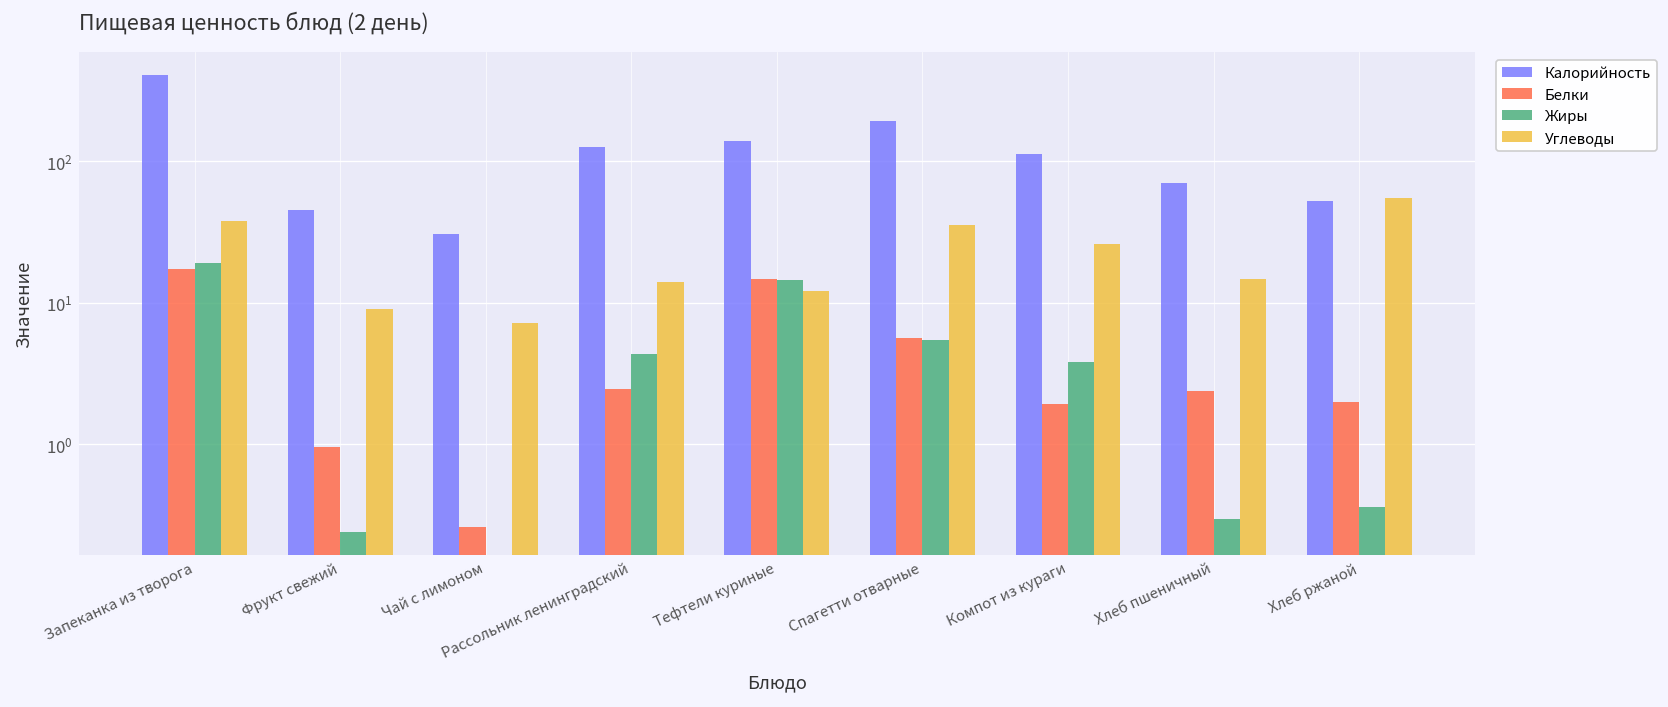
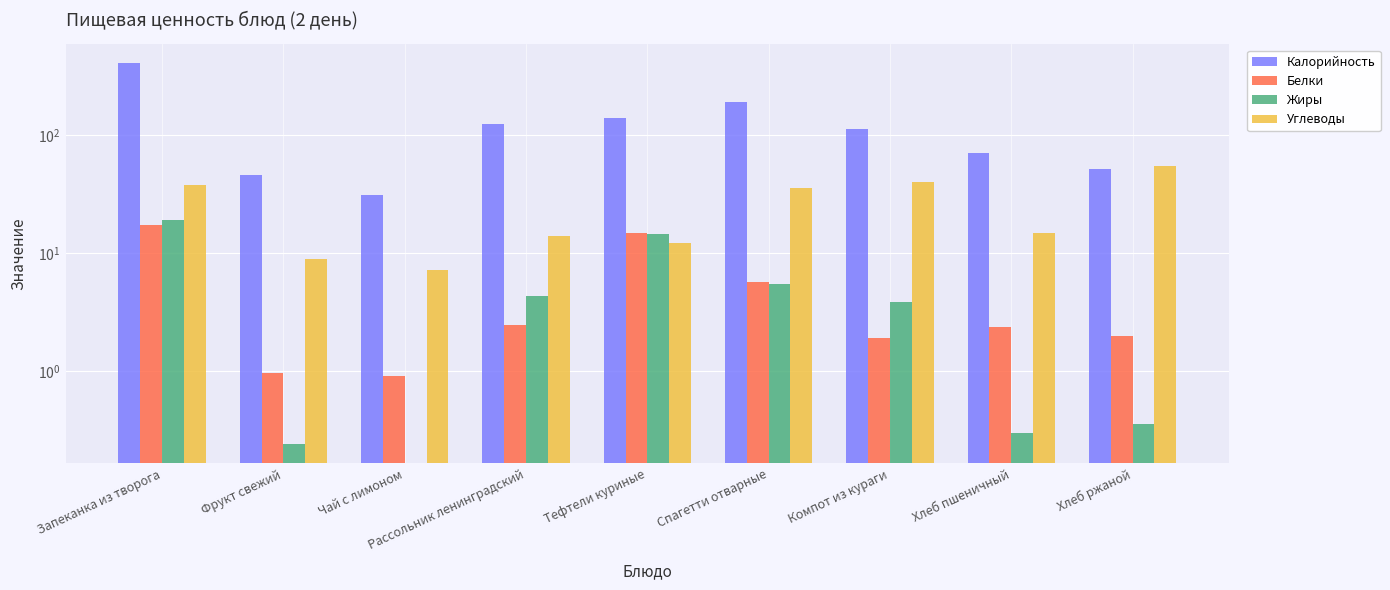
Белки, Чай с лимоном: 0.26 -> 0.9
Углеводы, Компот из кураги: 26 -> 40
